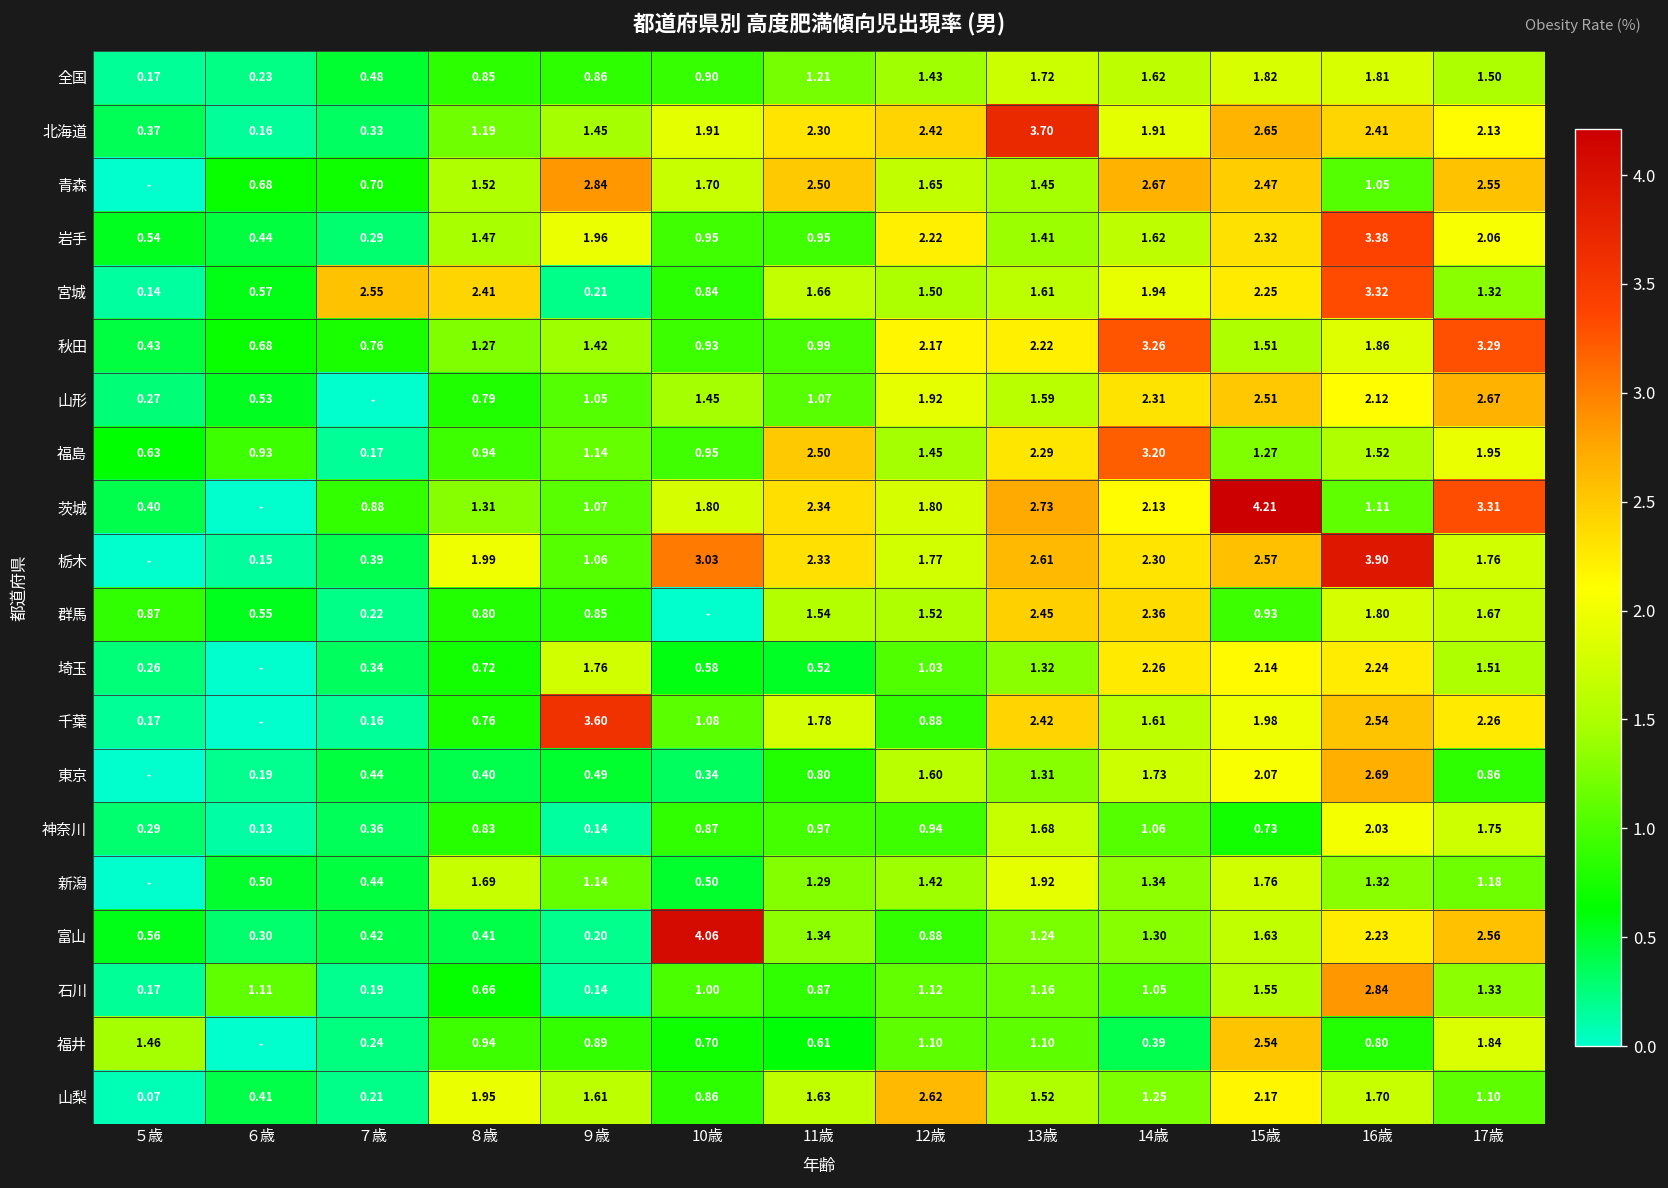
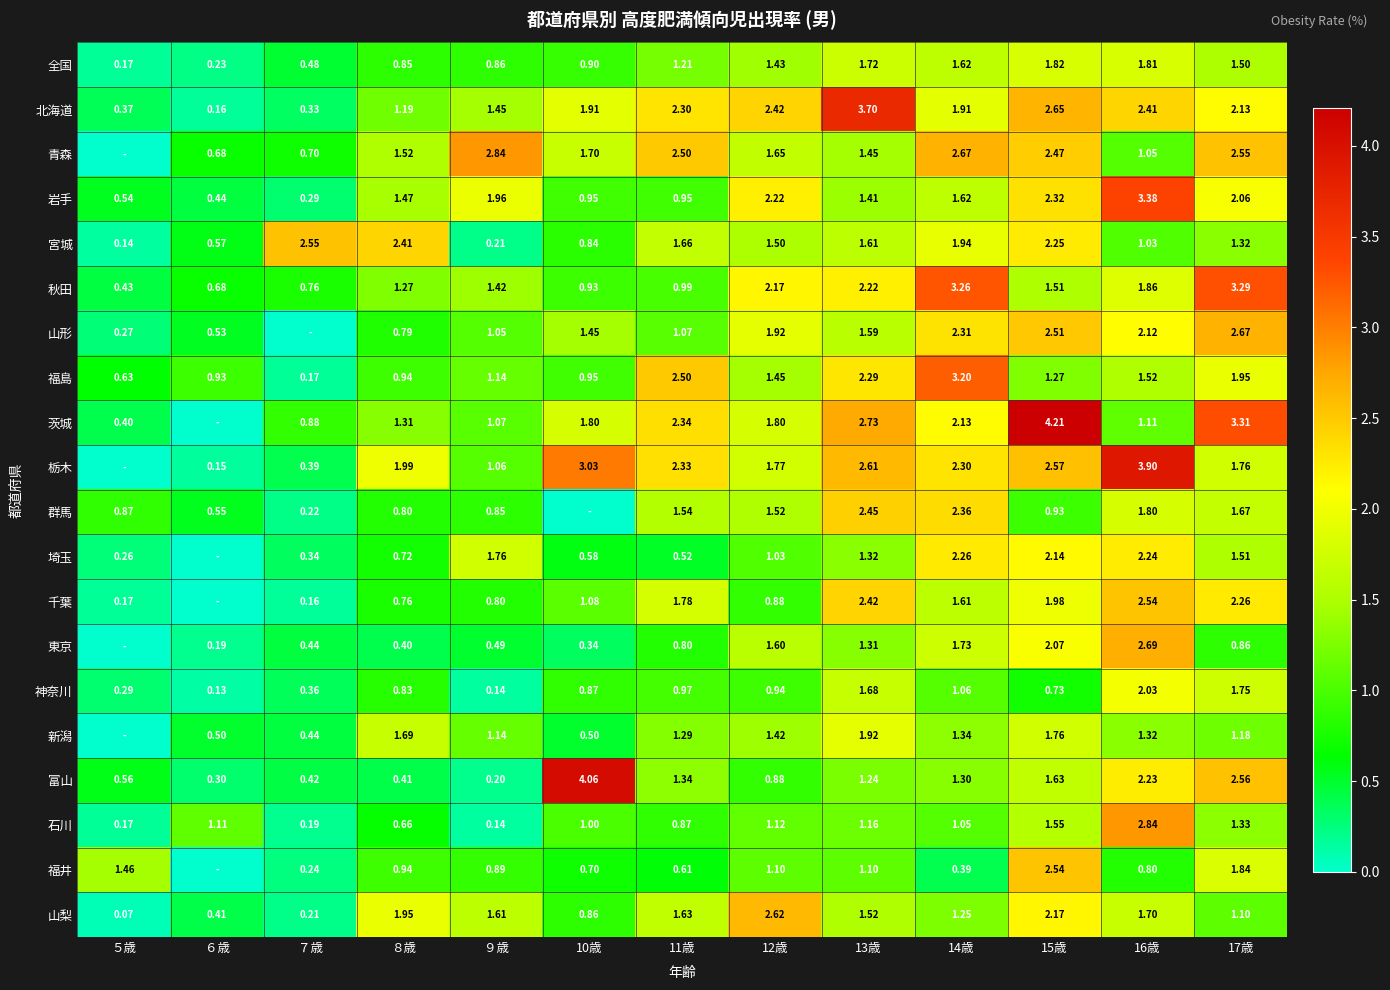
宮城, 16歳: 3.32 -> 1.03
千葉, ９歳: 3.60 -> 0.80
